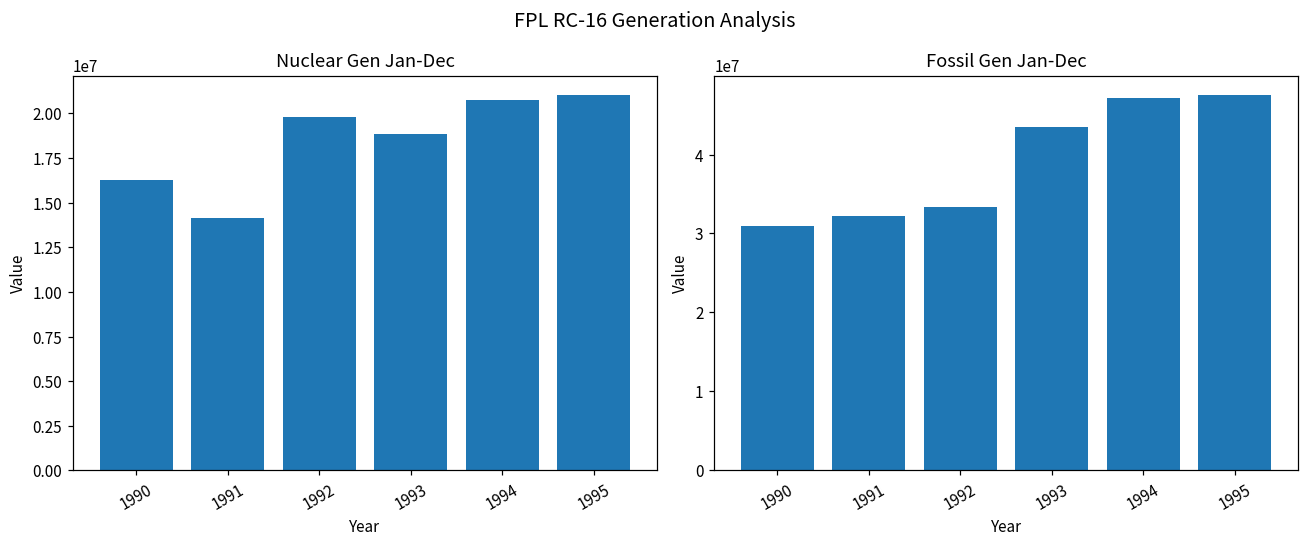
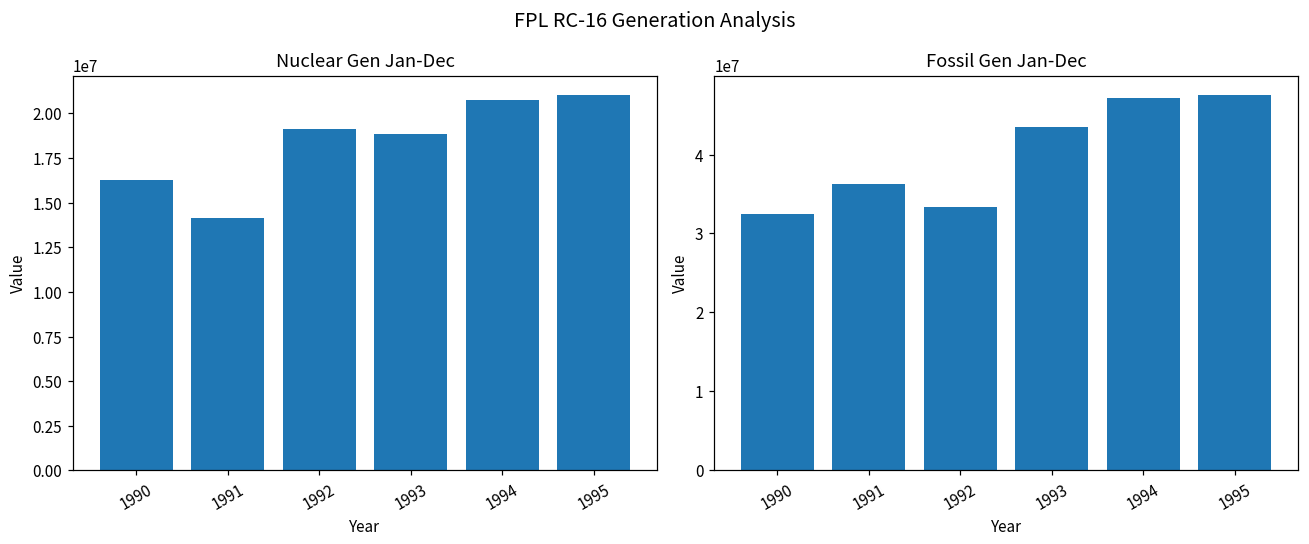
Nuclear Gen Jan-Dec, 1992: 19800000 -> 19100000
Fossil Gen Jan-Dec, 1990: 31000000 -> 32000000
Fossil Gen Jan-Dec, 1991: 32000000 -> 36000000
